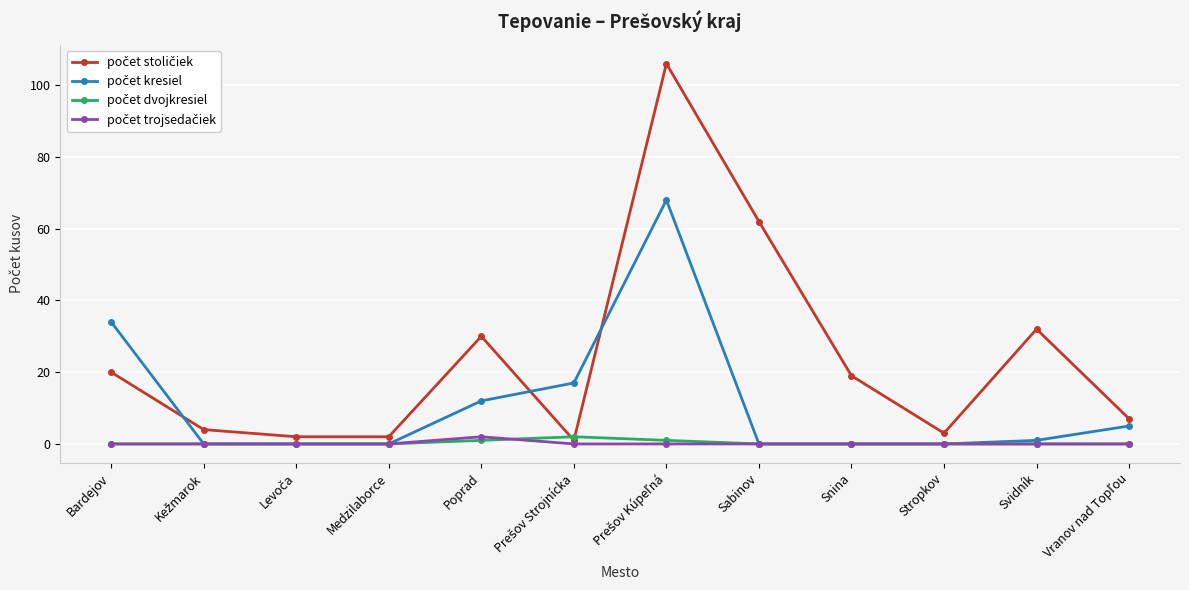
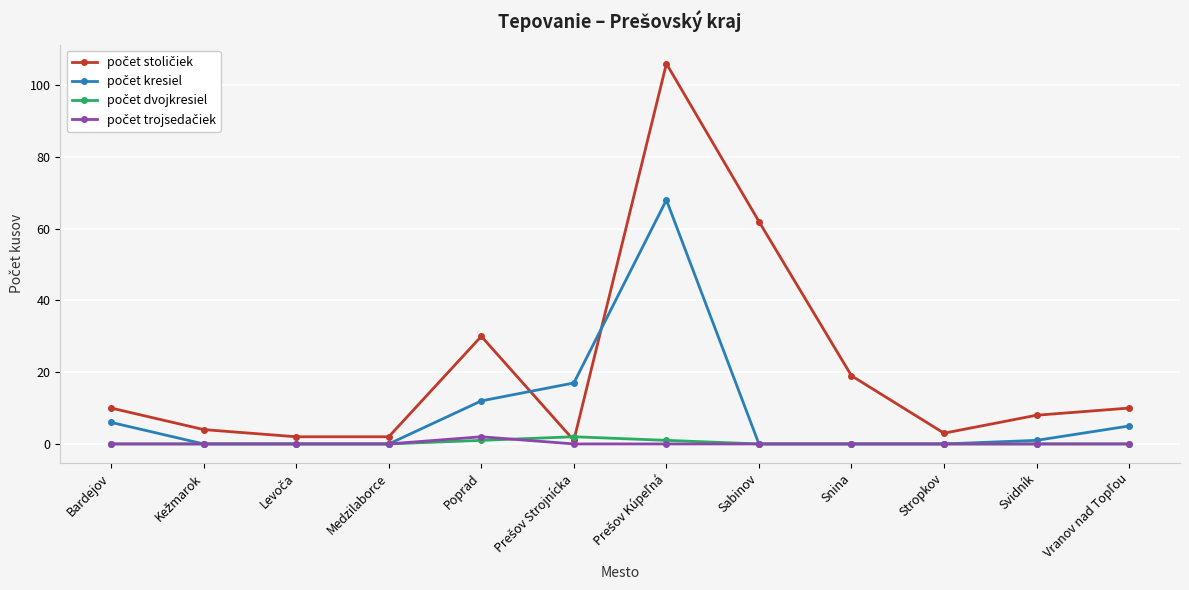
počet stoličiek, Bardejov: 20 -> 10
počet kresiel, Bardejov: 34 -> 6
počet stoličiek, Svidník: 32 -> 8
počet stoličiek, Vranov nad Topľou: 7 -> 10
